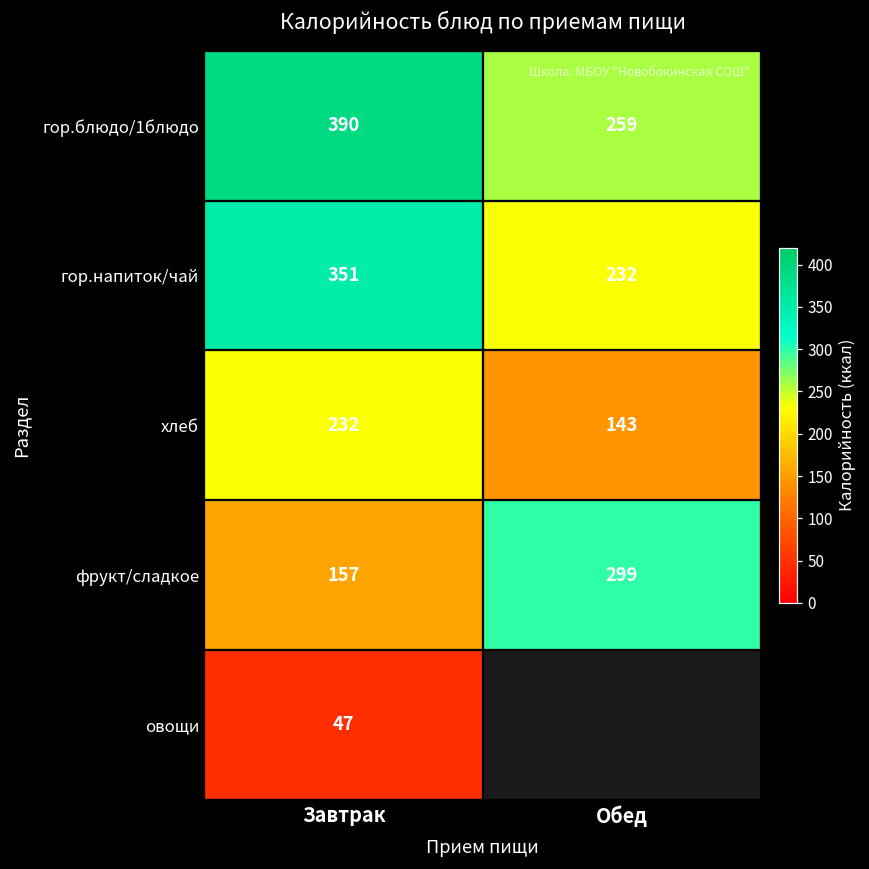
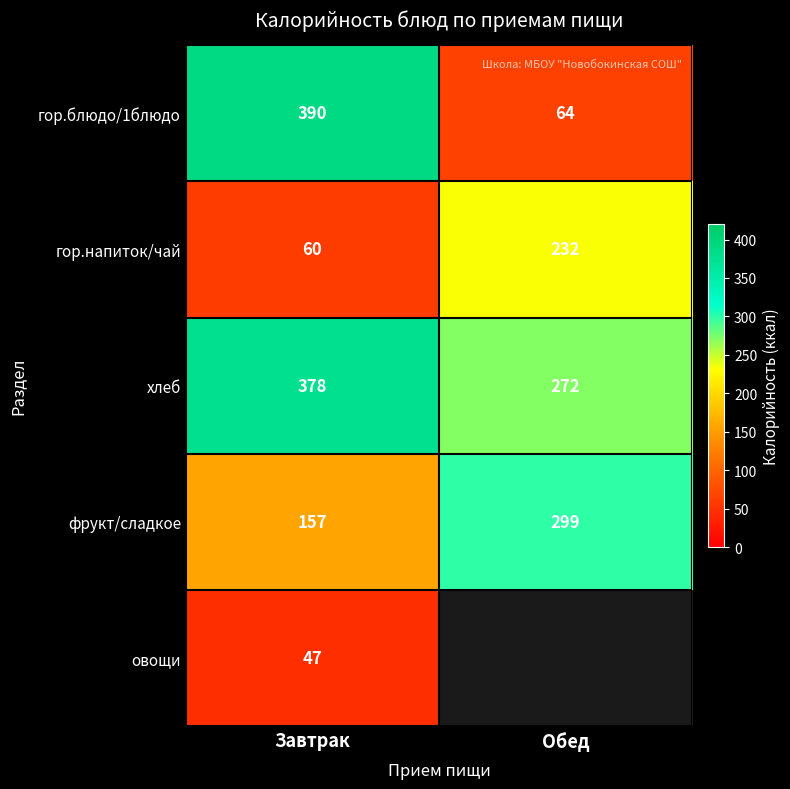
гор.блюдо/1блюдо, Обед: 259 -> 64
гор.напиток/чай, Завтрак: 351 -> 60
хлеб, Завтрак: 232 -> 378
хлеб, Обед: 143 -> 272
